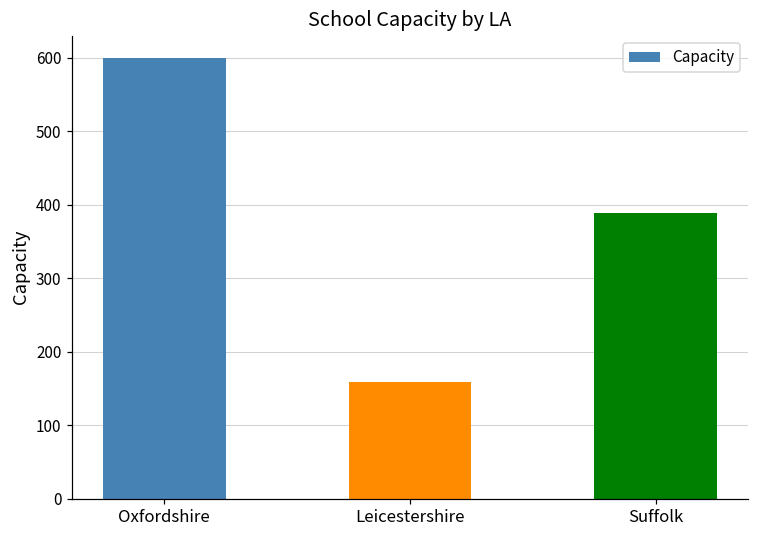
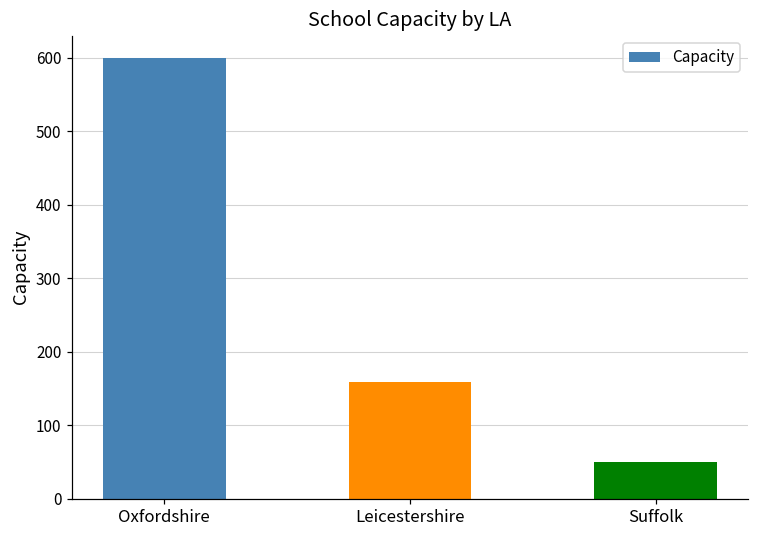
Suffolk: 390 -> 50
